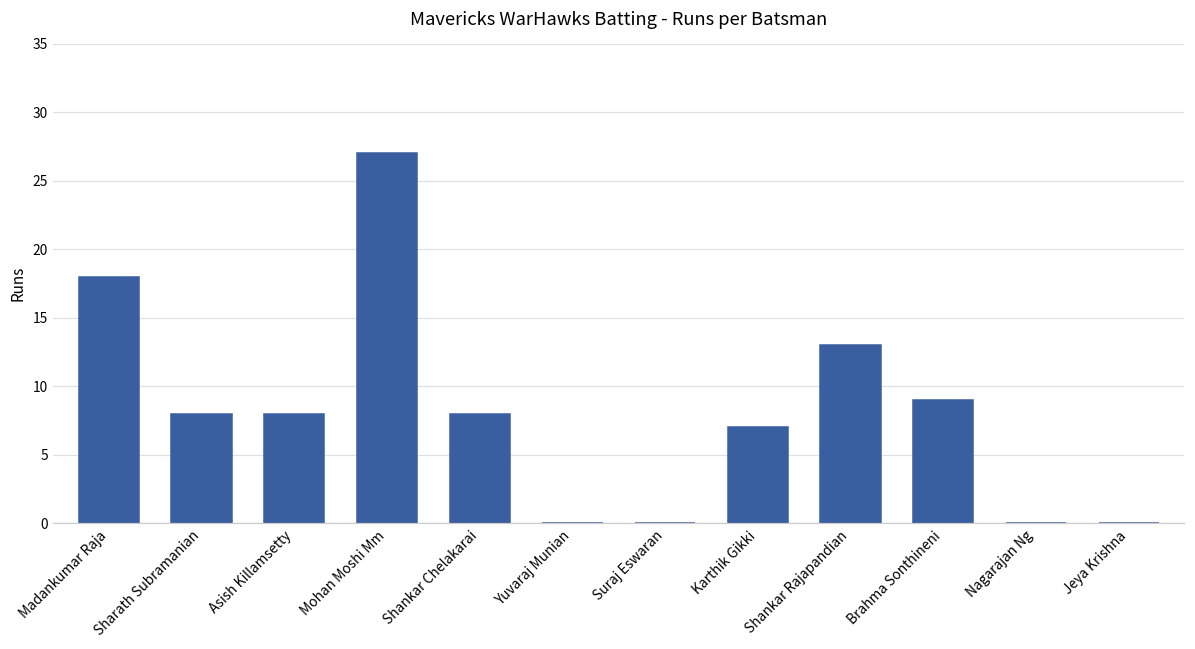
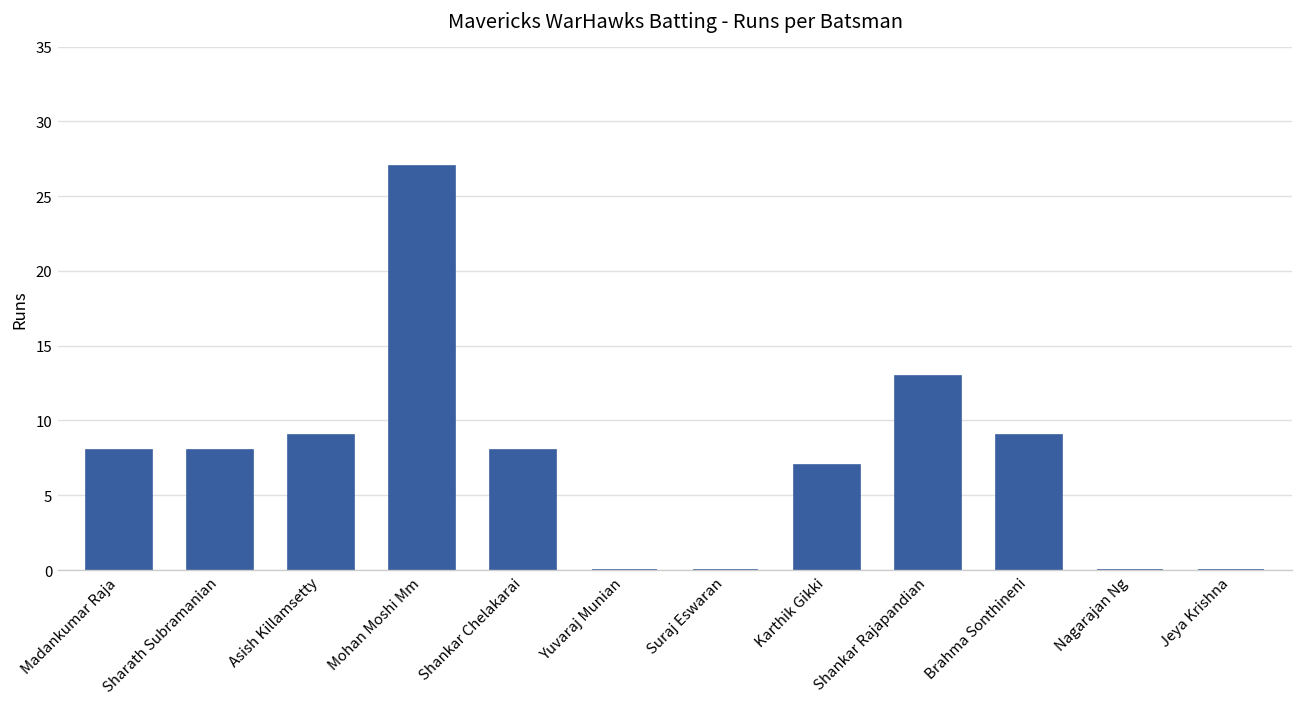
Madankumar Raja: 18 -> 8
Asish Killamsetty: 8 -> 9
